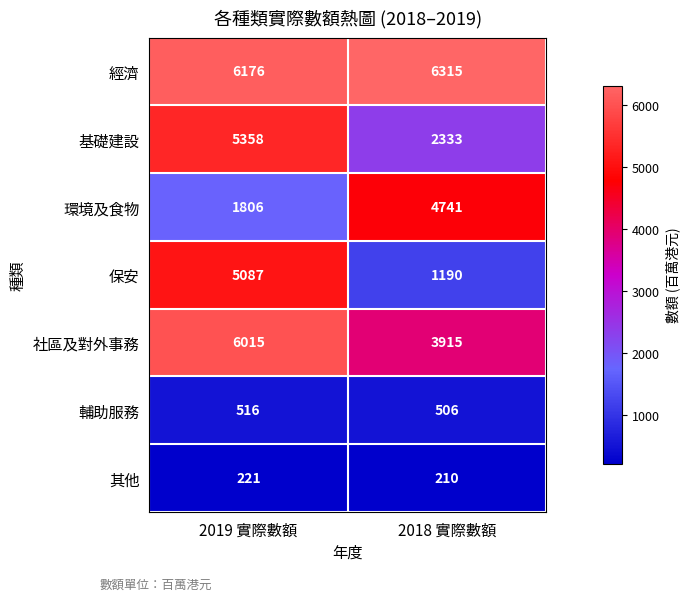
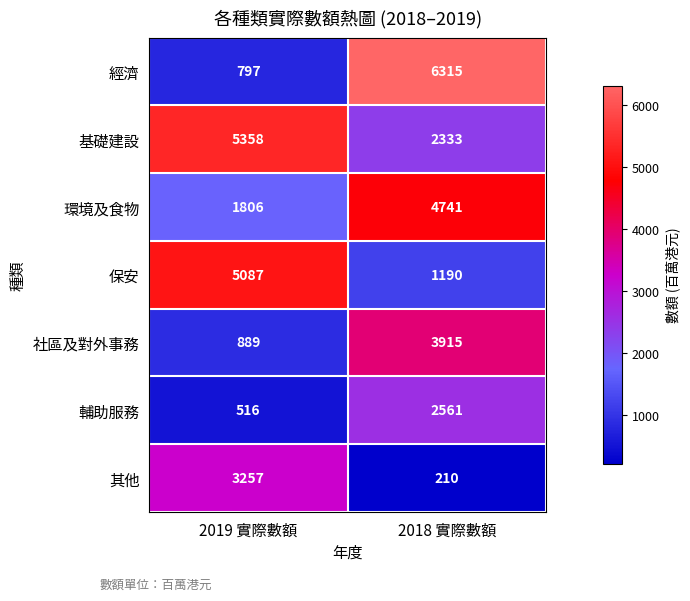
經濟, 2019 實際數額: 6176 -> 797
社區及對外事務, 2019 實際數額: 6015 -> 889
輔助服務, 2018 實際數額: 506 -> 2561
其他, 2019 實際數額: 221 -> 3257
